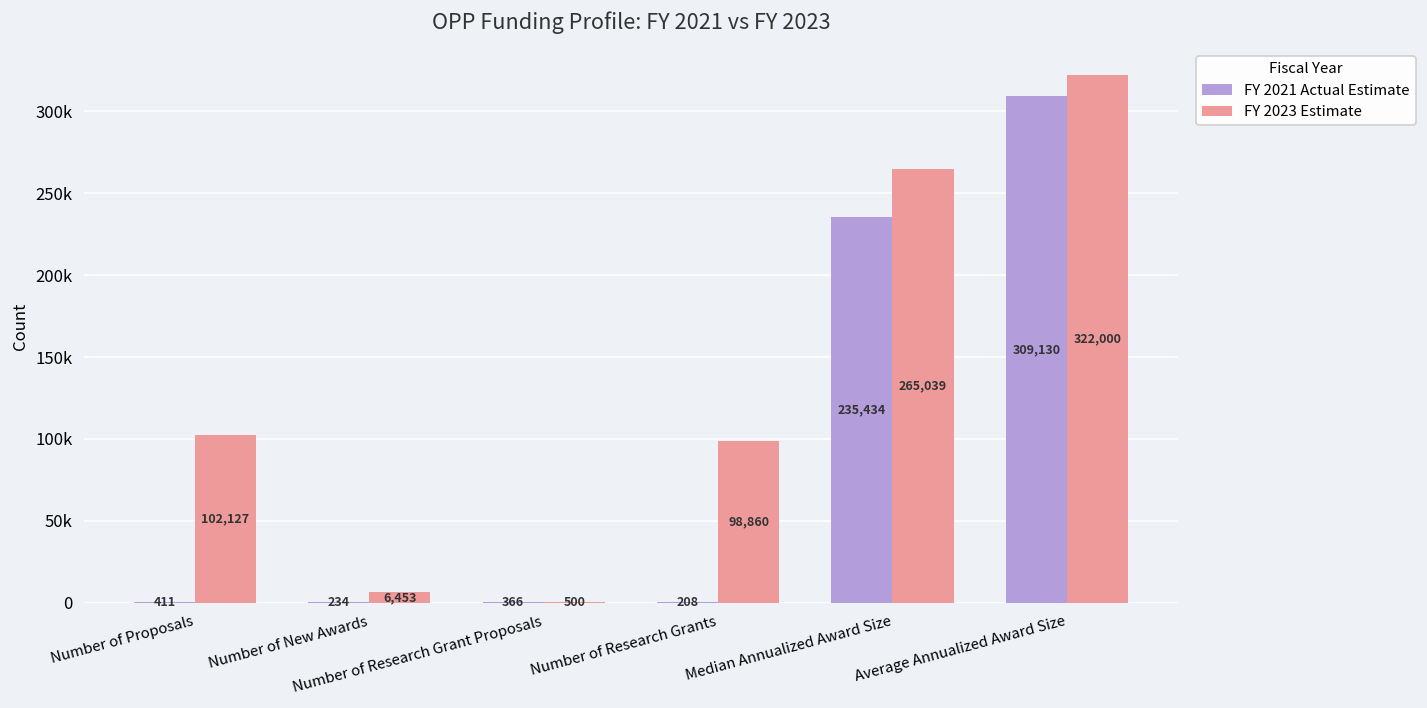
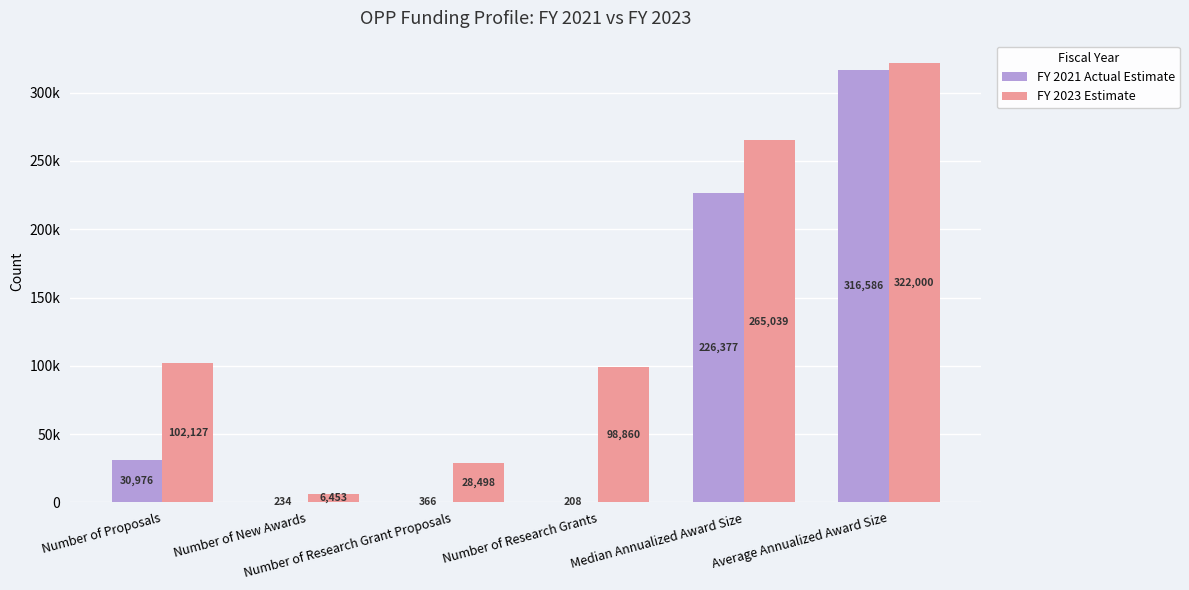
FY 2021 Actual Estimate, Number of Proposals: 411 -> 30,976
FY 2023 Estimate, Number of Research Grant Proposals: 500 -> 28,498
FY 2021 Actual Estimate, Median Annualized Award Size: 235,434 -> 226,377
FY 2021 Actual Estimate, Average Annualized Award Size: 309,130 -> 316,586
